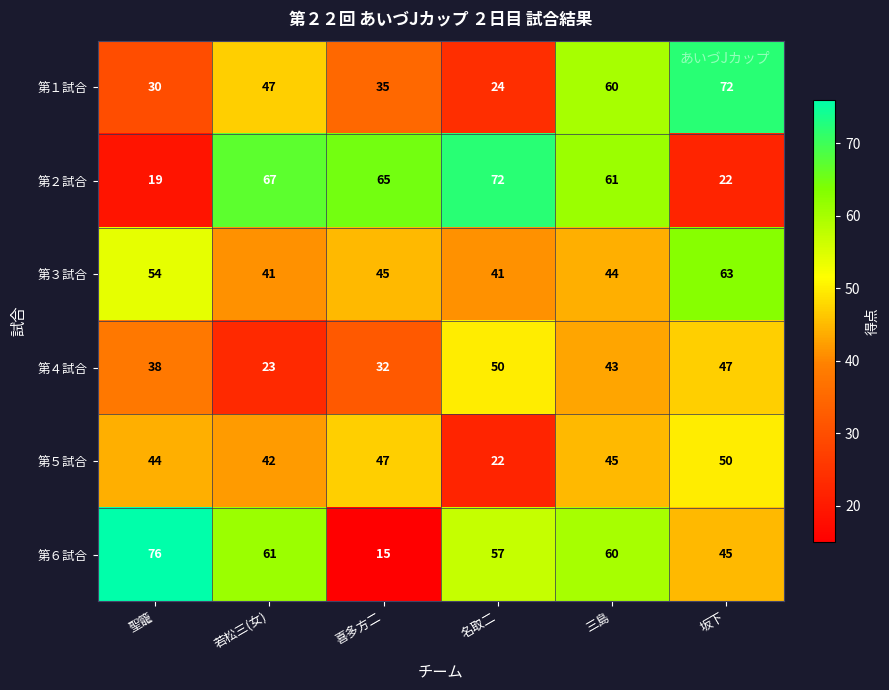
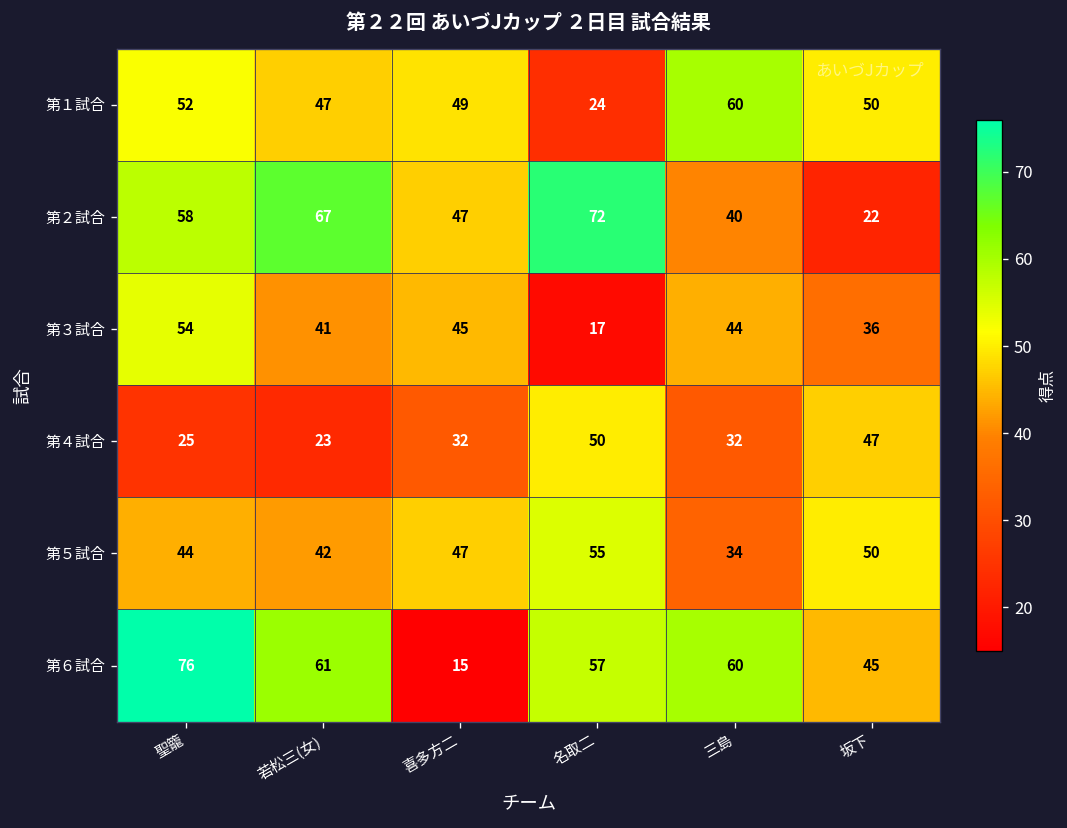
第１試合, 聖籠: 30 -> 52
第１試合, 喜多方二: 35 -> 49
第１試合, 坂下: 72 -> 50
第２試合, 聖籠: 19 -> 58
第２試合, 喜多方二: 65 -> 47
第２試合, 三島: 61 -> 40
第３試合, 名取二: 41 -> 17
第３試合, 坂下: 63 -> 36
第４試合, 聖籠: 38 -> 25
第４試合, 三島: 43 -> 32
第５試合, 名取二: 22 -> 55
第５試合, 三島: 45 -> 34
